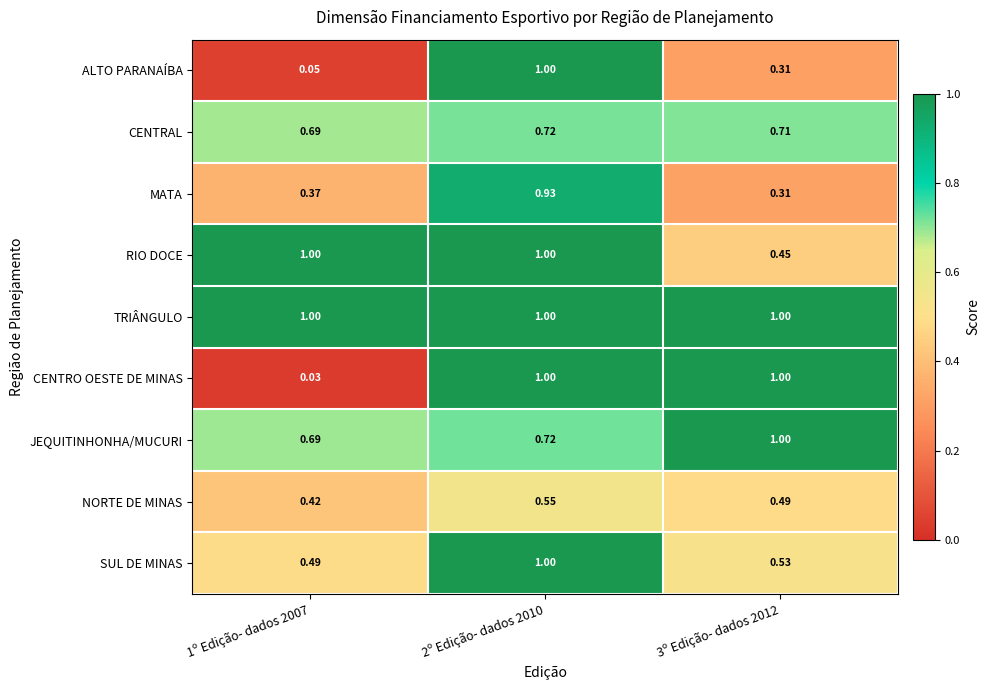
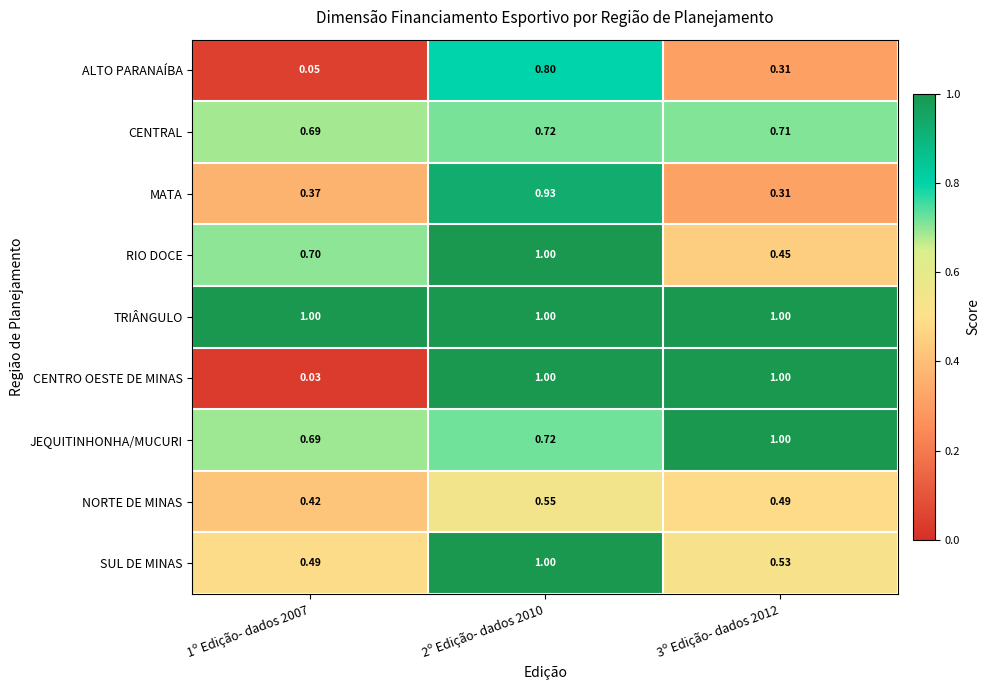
ALTO PARANAÍBA, 2º Edição- dados 2010: 1.00 -> 0.80
RIO DOCE, 1º Edição- dados 2007: 1.00 -> 0.70
